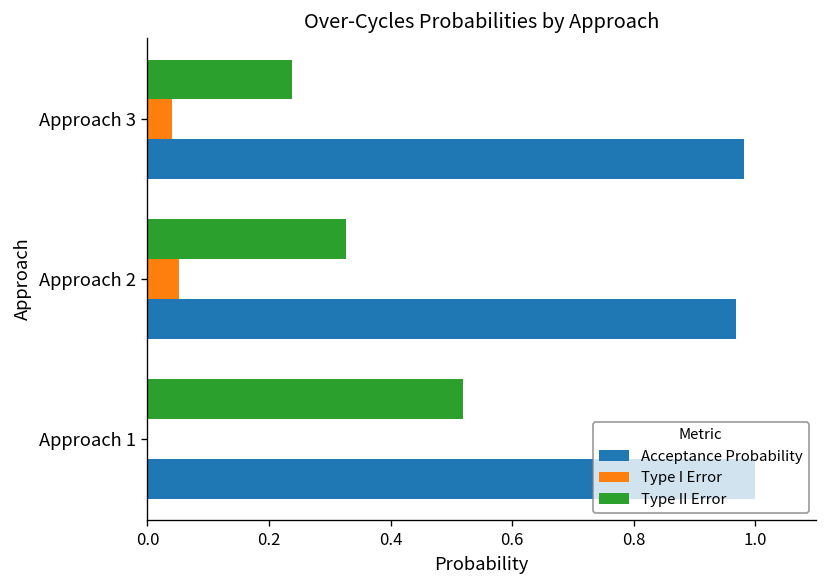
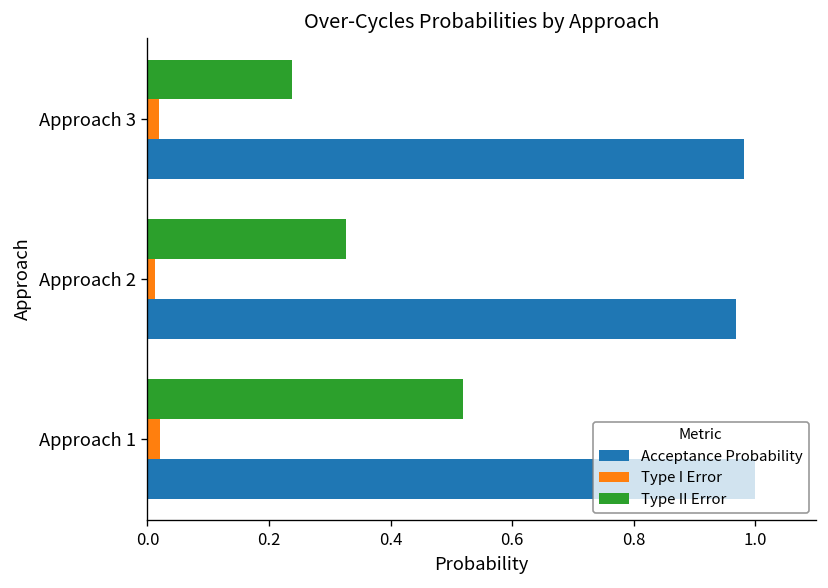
Type I Error, Approach 3: 0.04 -> 0.02
Type I Error, Approach 2: 0.05 -> 0.01
Type I Error, Approach 1: 0.00 -> 0.02
